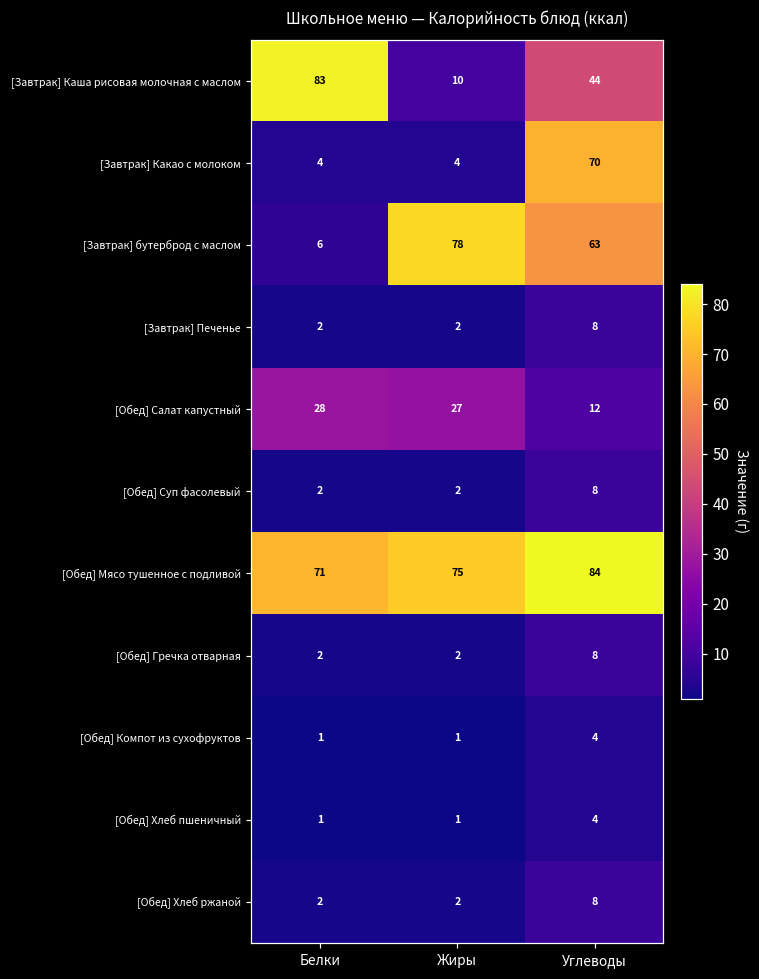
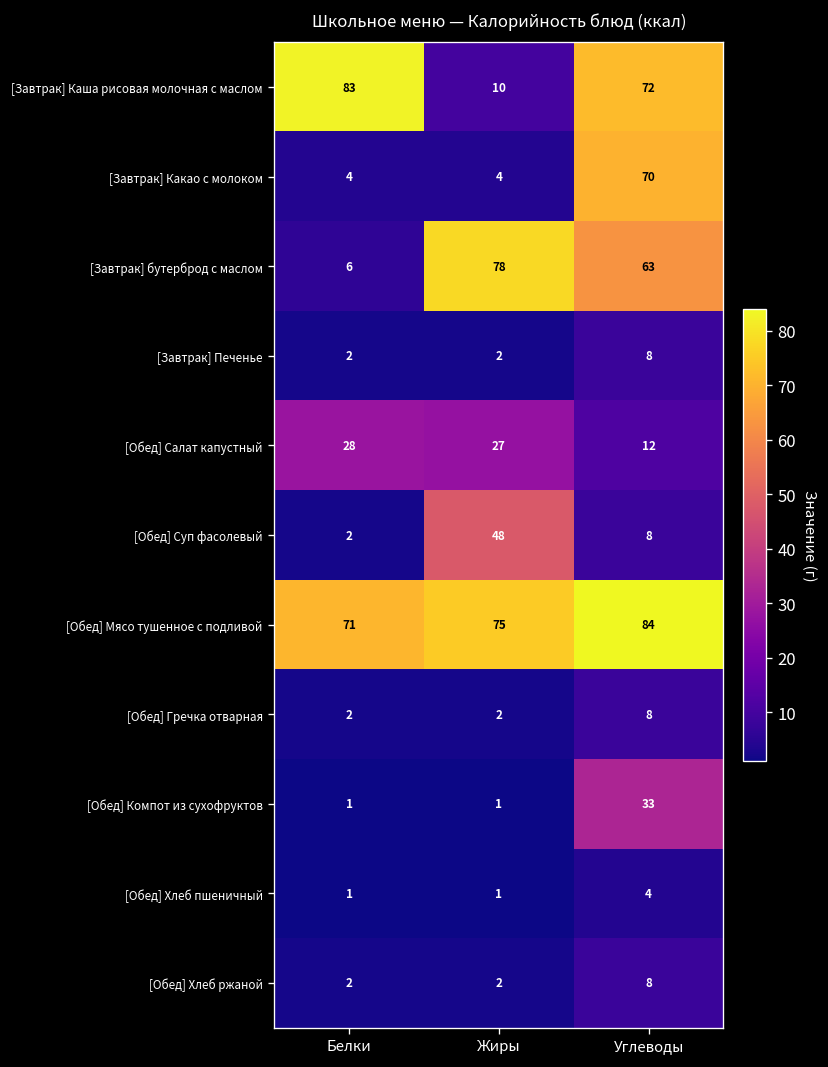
[Завтрак] Каша рисовая молочная с маслом, Углеводы: 44 -> 72
[Обед] Суп фасолевый, Жиры: 2 -> 48
[Обед] Компот из сухофруктов, Углеводы: 4 -> 33
